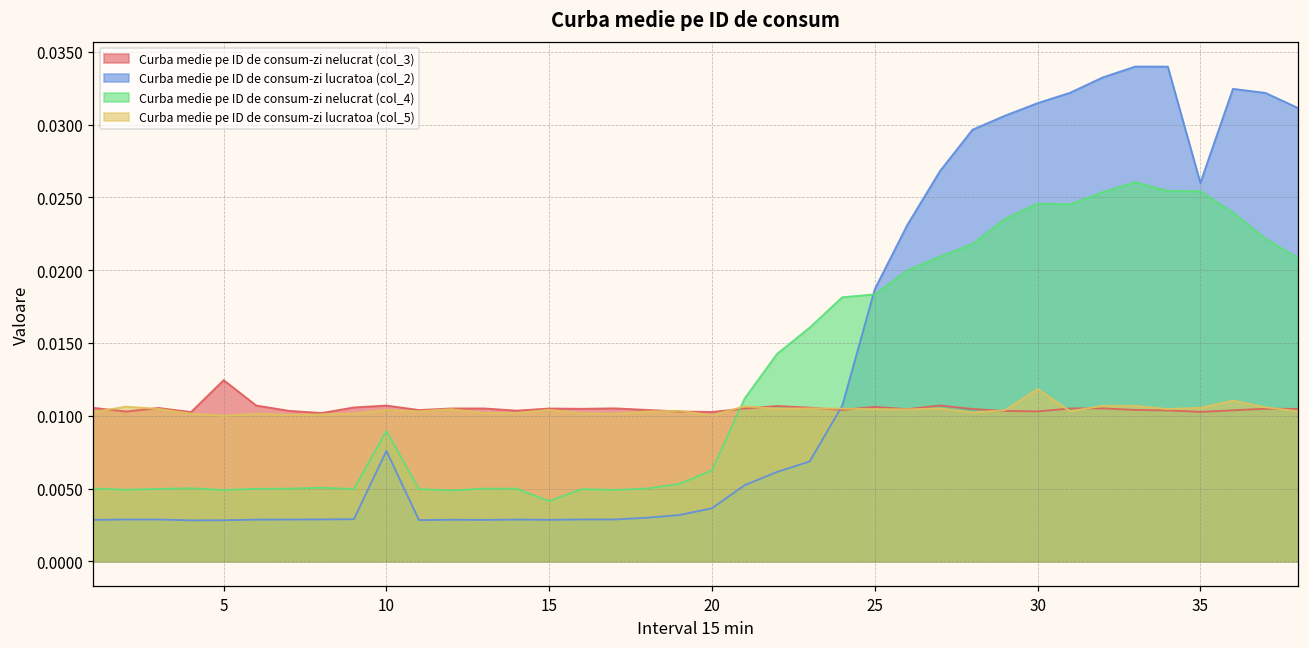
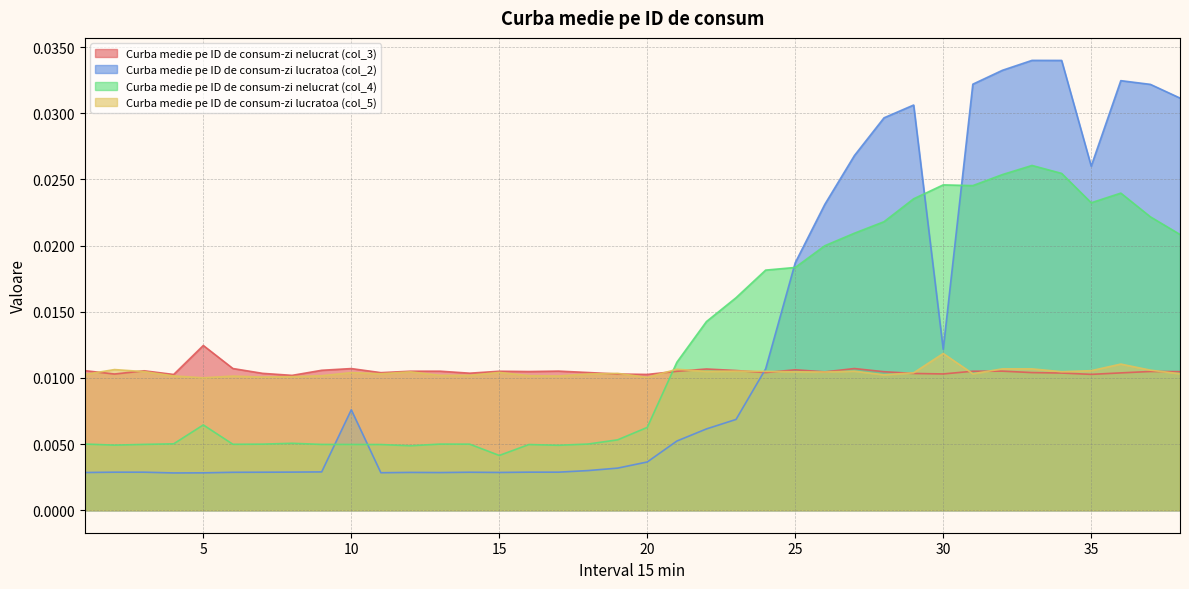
Curba medie pe ID de consum-zi nelucrat (col_4), 5: 0.0049 -> 0.0064
Curba medie pe ID de consum-zi nelucrat (col_4), 10: 0.0090 -> 0.0050
Curba medie pe ID de consum-zi lucratoa (col_2), 30: 0.0315 -> 0.0122
Curba medie pe ID de consum-zi nelucrat (col_4), 35: 0.0254 -> 0.0232
